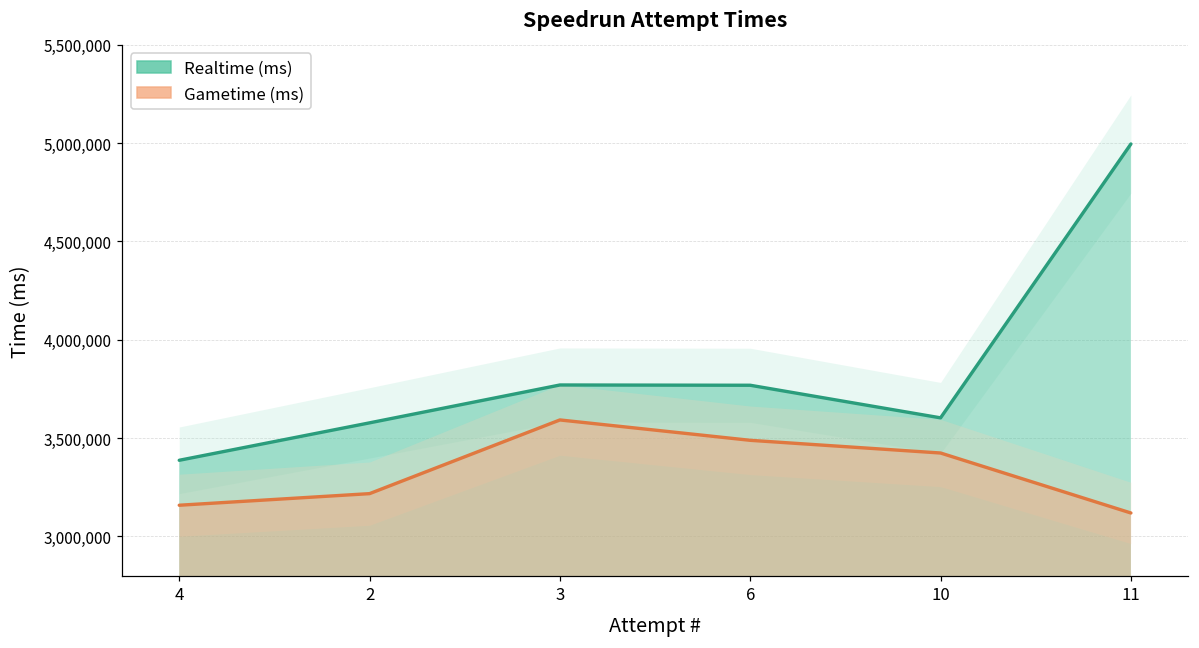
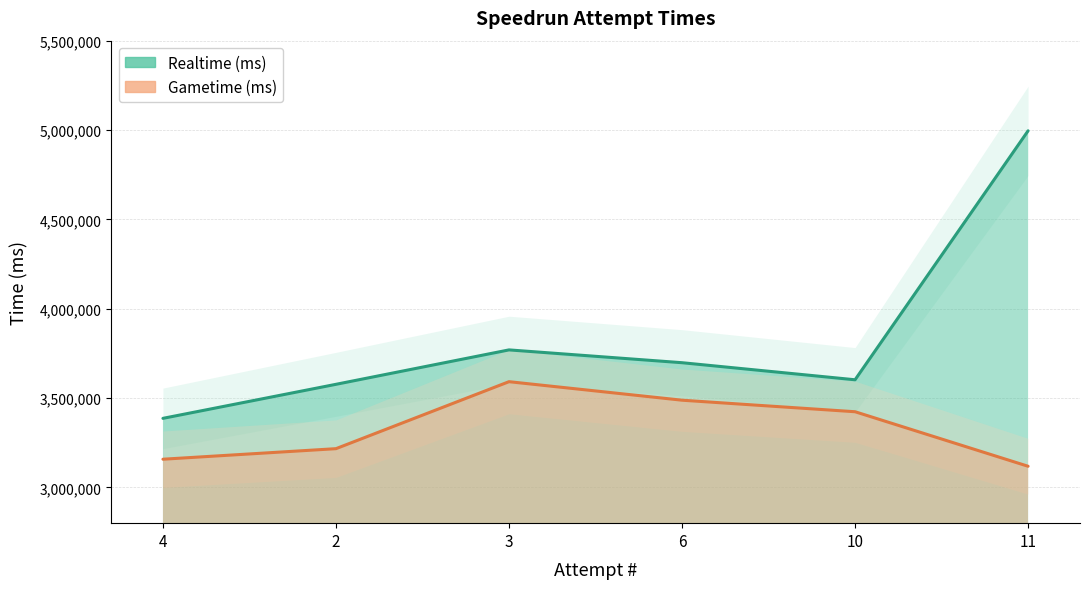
Realtime (ms), 6: 3,770,000 -> 3,700,000
